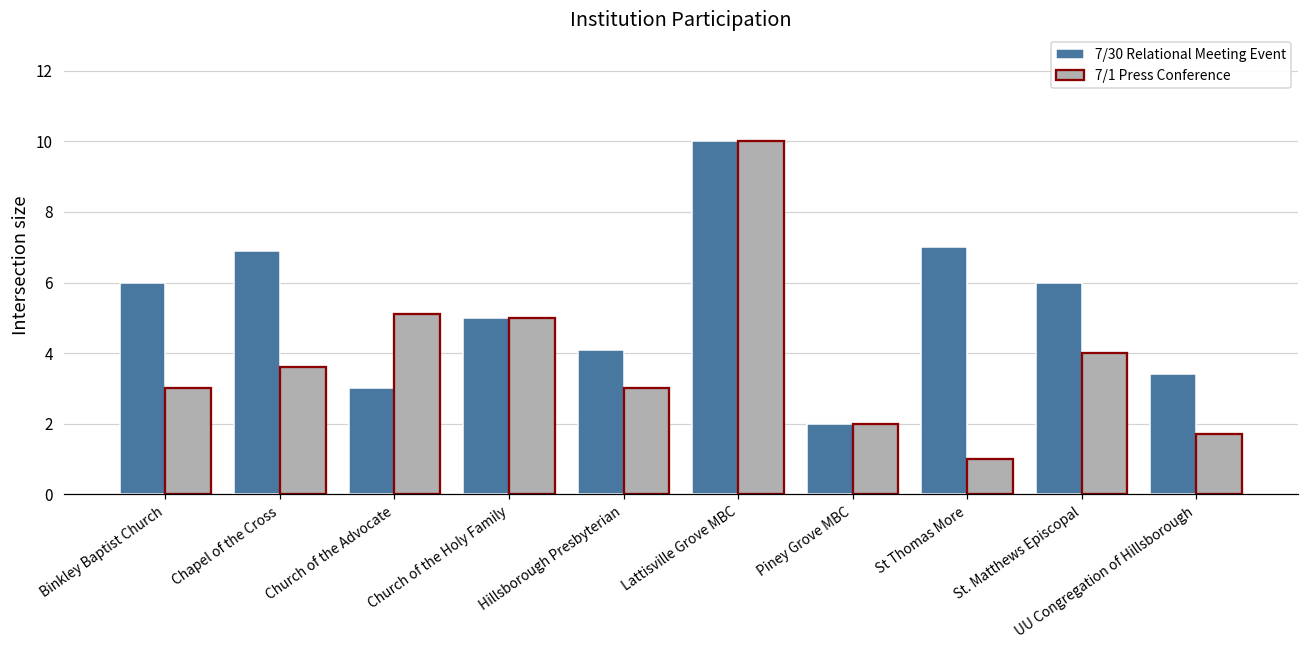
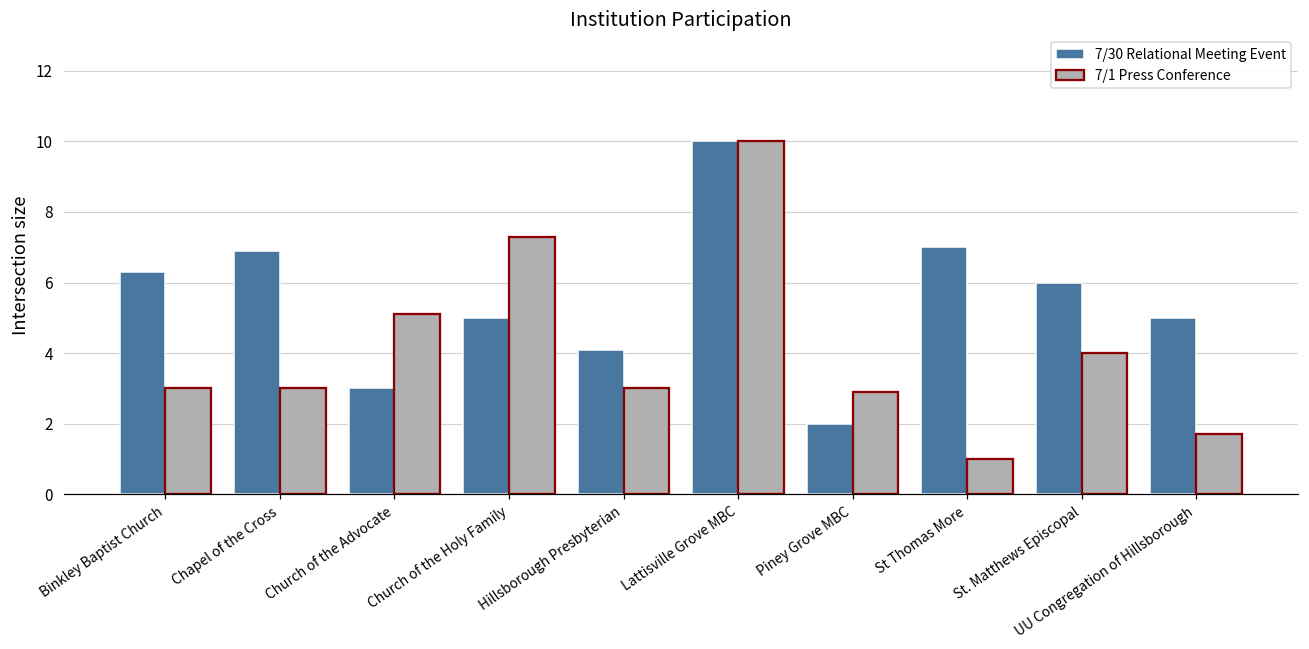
7/30 Relational Meeting Event, Binkley Baptist Church: 6.0 -> 6.3
7/1 Press Conference, Chapel of the Cross: 3.6 -> 3.0
7/1 Press Conference, Church of the Holy Family: 5.0 -> 7.3
7/1 Press Conference, Piney Grove MBC: 2.0 -> 2.9
7/30 Relational Meeting Event, UU Congregation of Hillsborough: 3.4 -> 5.0
